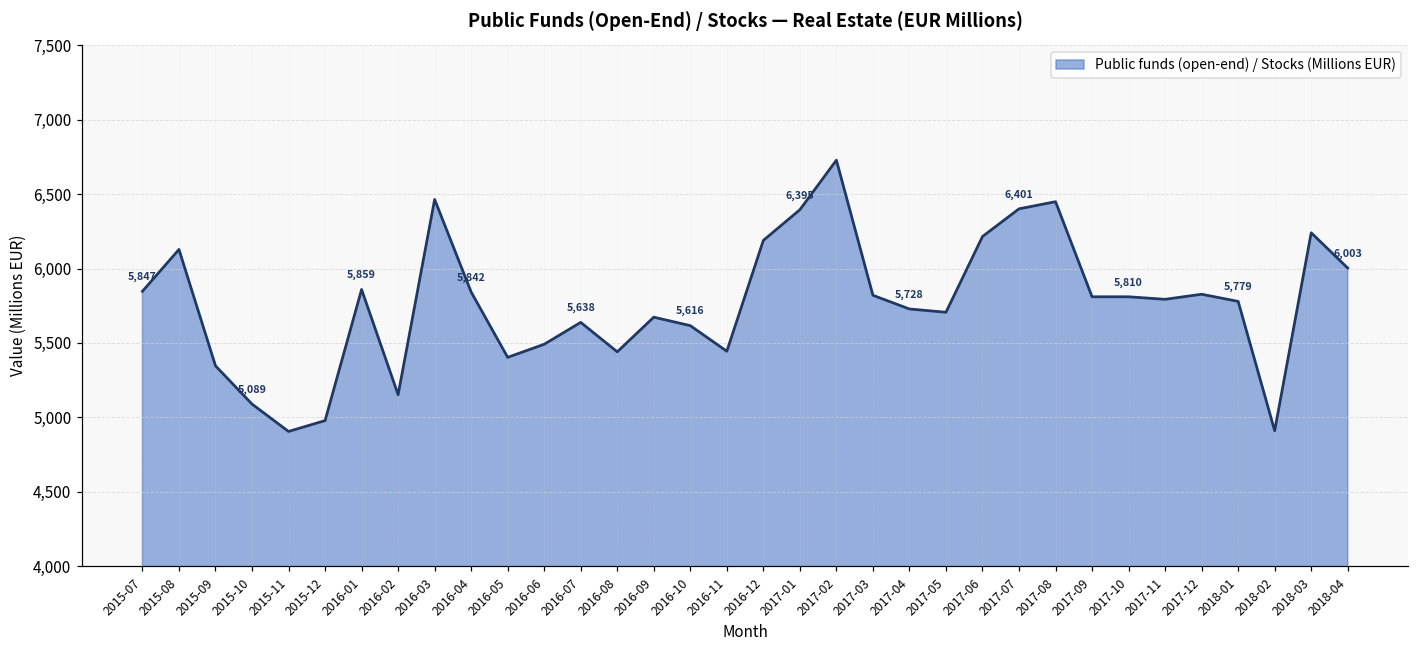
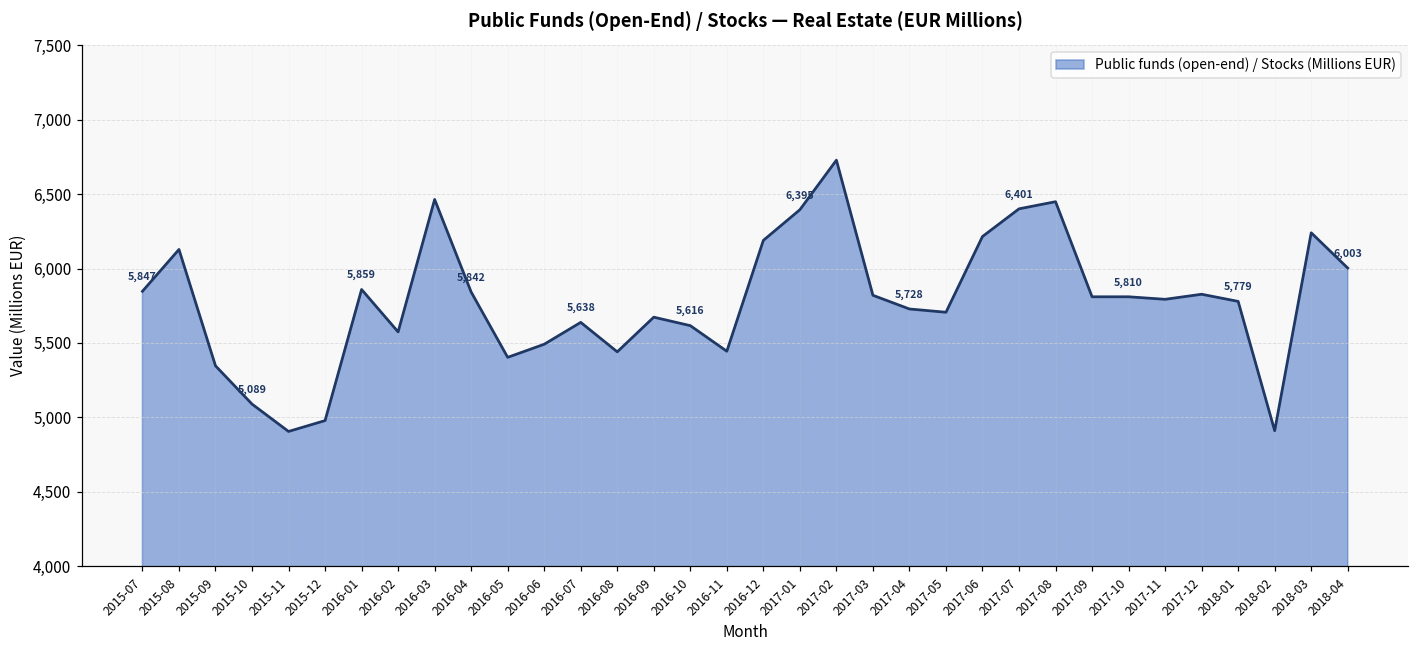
2016-02: 5,150 -> 5,570
